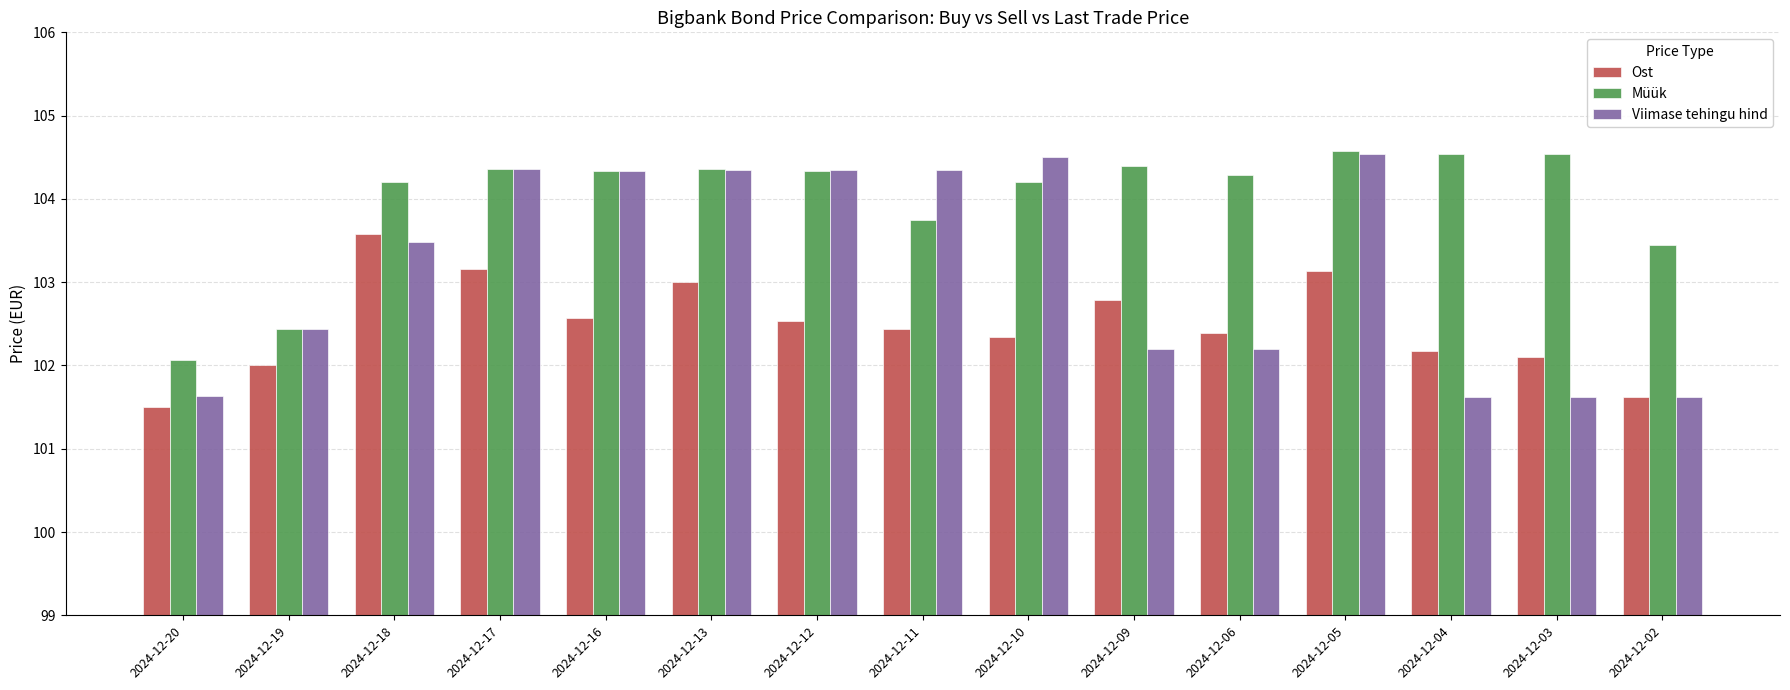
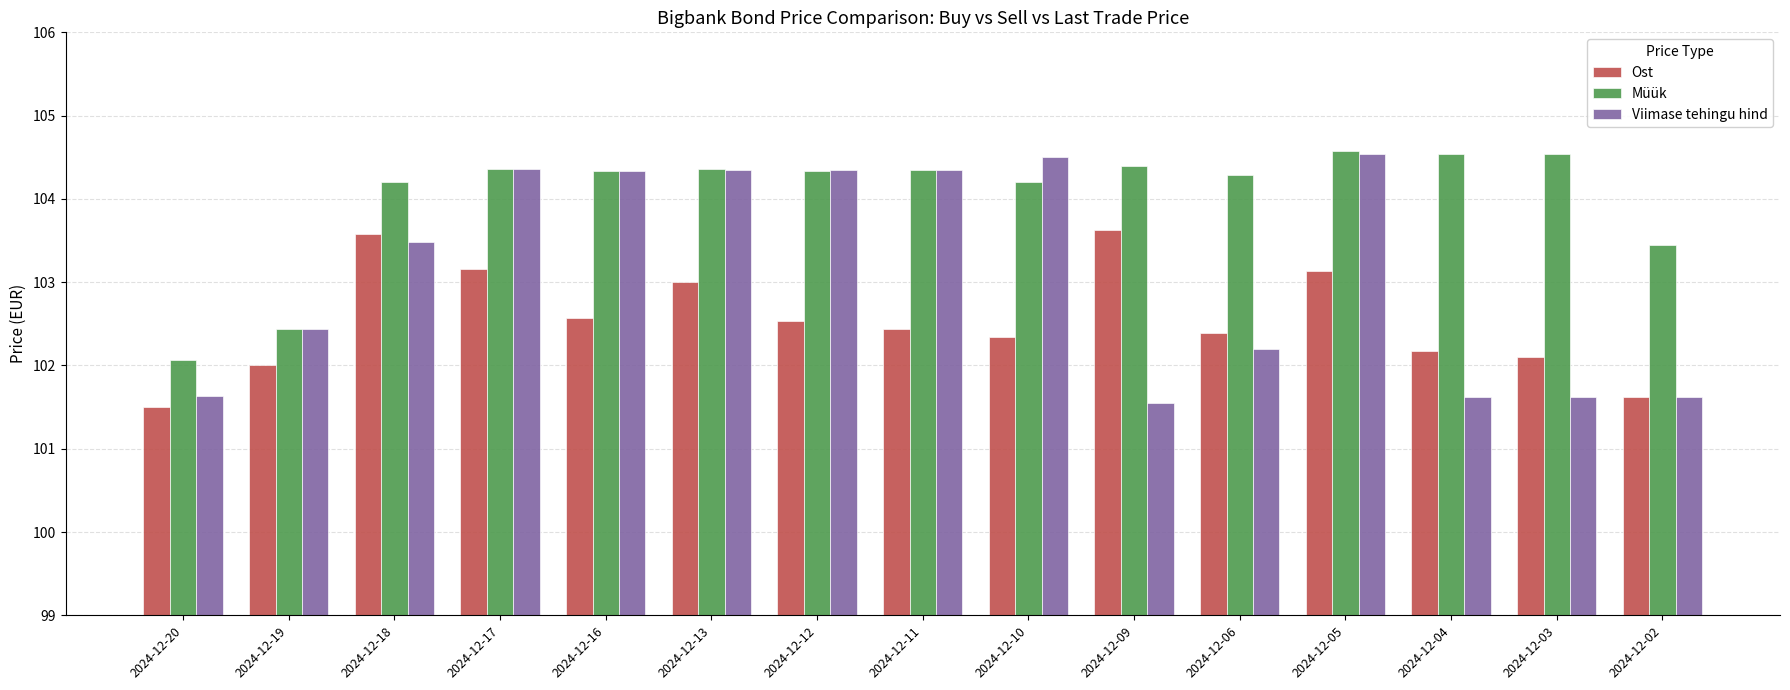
Müük, 2024-12-11: 103.8 -> 104.4
Ost, 2024-12-09: 102.8 -> 103.6
Viimase tehingu hind, 2024-12-09: 102.2 -> 101.6
